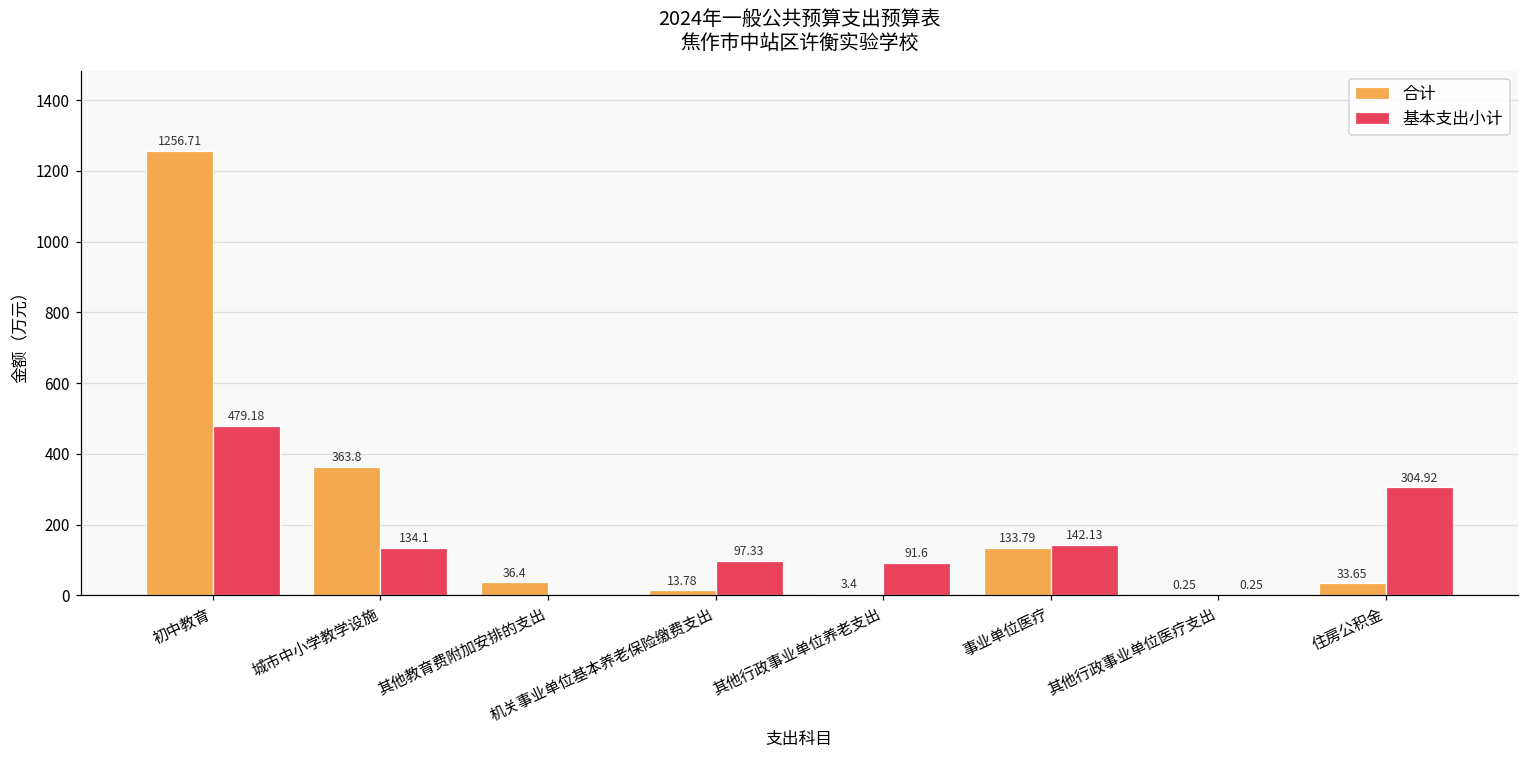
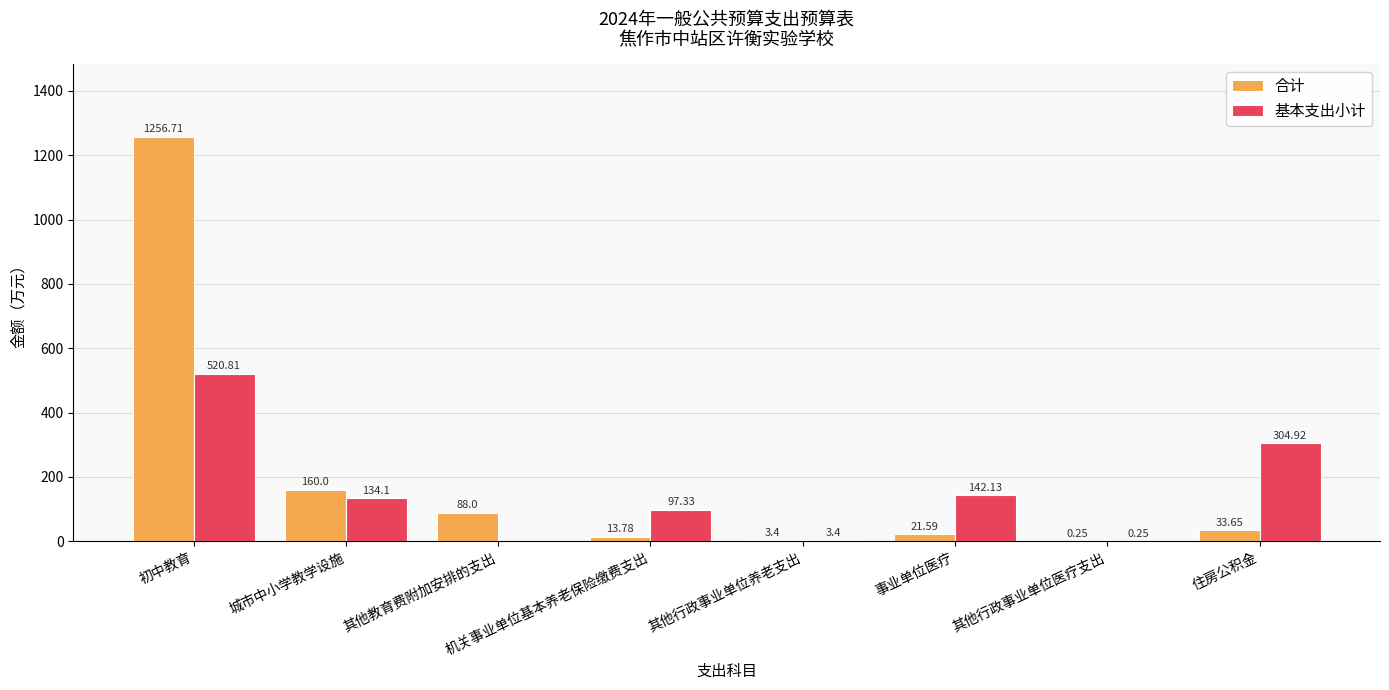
基本支出小计, 初中教育: 479.18 -> 520.81
合计, 城市中小学教学设施: 363.8 -> 160.0
合计, 其他教育费附加安排的支出: 36.4 -> 88.0
基本支出小计, 其他行政事业单位养老支出: 91.6 -> 3.4
合计, 事业单位医疗: 133.79 -> 21.59
